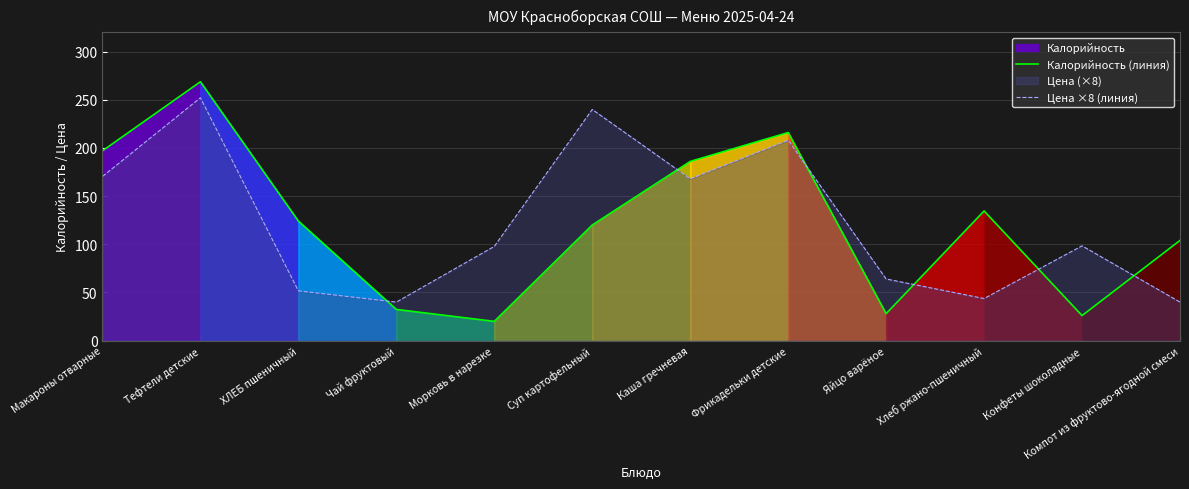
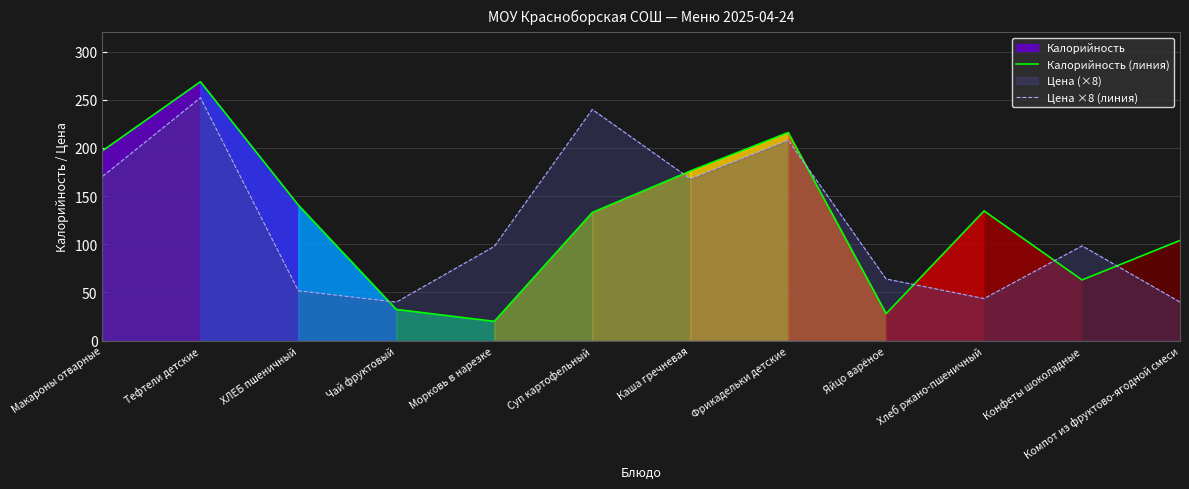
Калорийность (линия), ХЛЕБ пшеничный: 120 -> 140
Калорийность (линия), Суп картофельный: 120 -> 130
Калорийность (линия), Каша гречневая: 190 -> 180
Калорийность (линия), Конфеты шоколадные: 30 -> 60
